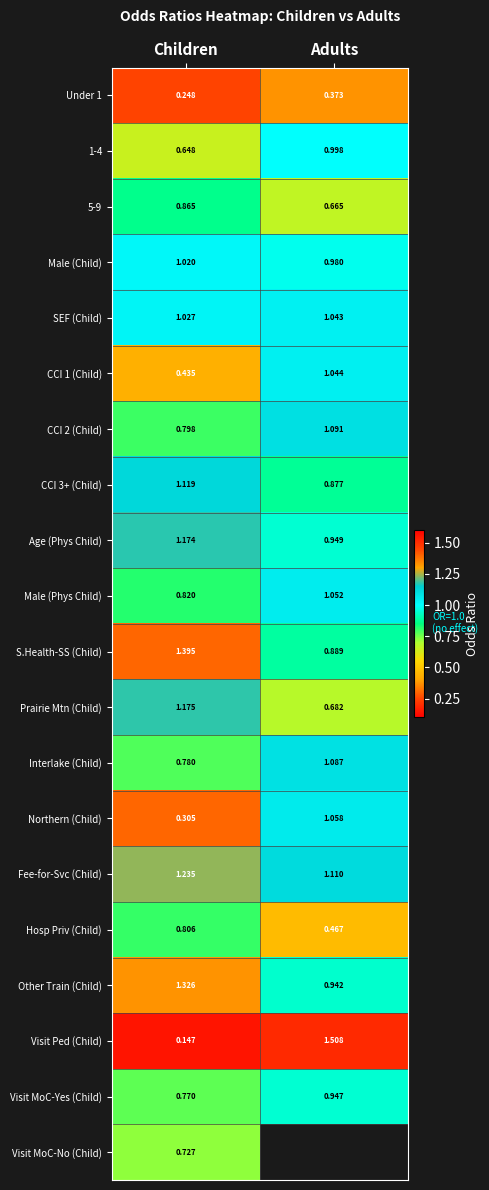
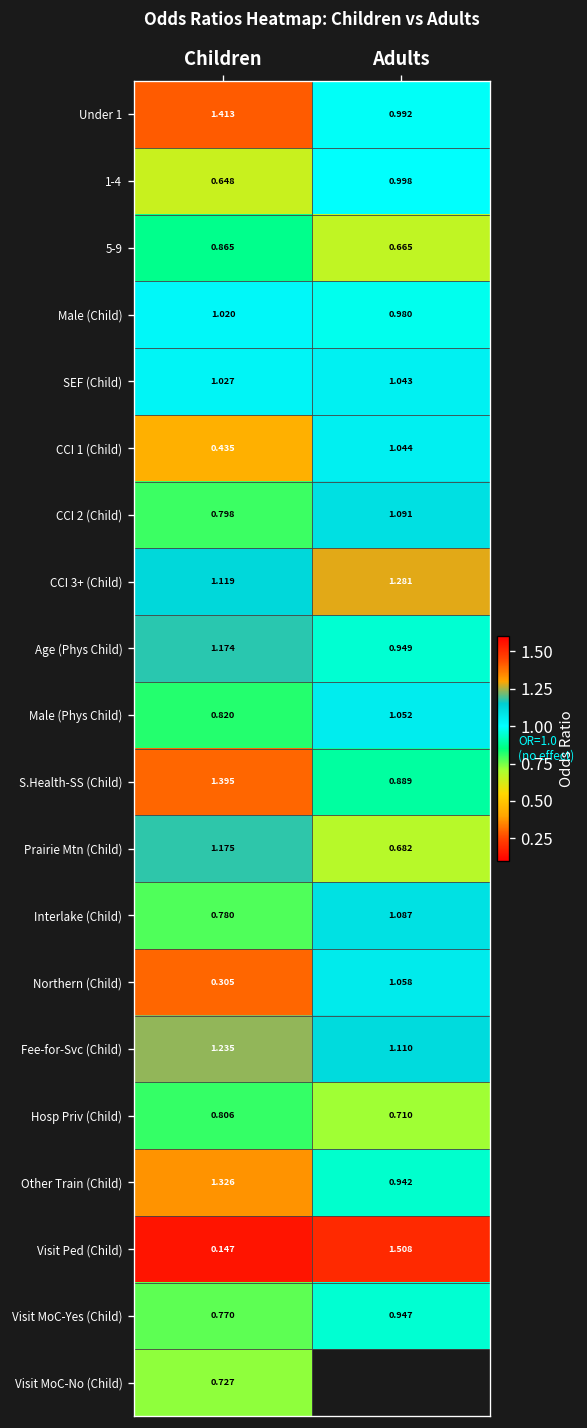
Under 1, Children: 0.248 -> 1.413
Under 1, Adults: 0.373 -> 0.992
CCI 3+ (Child), Adults: 0.877 -> 1.281
Hosp Priv (Child), Adults: 0.467 -> 0.710
